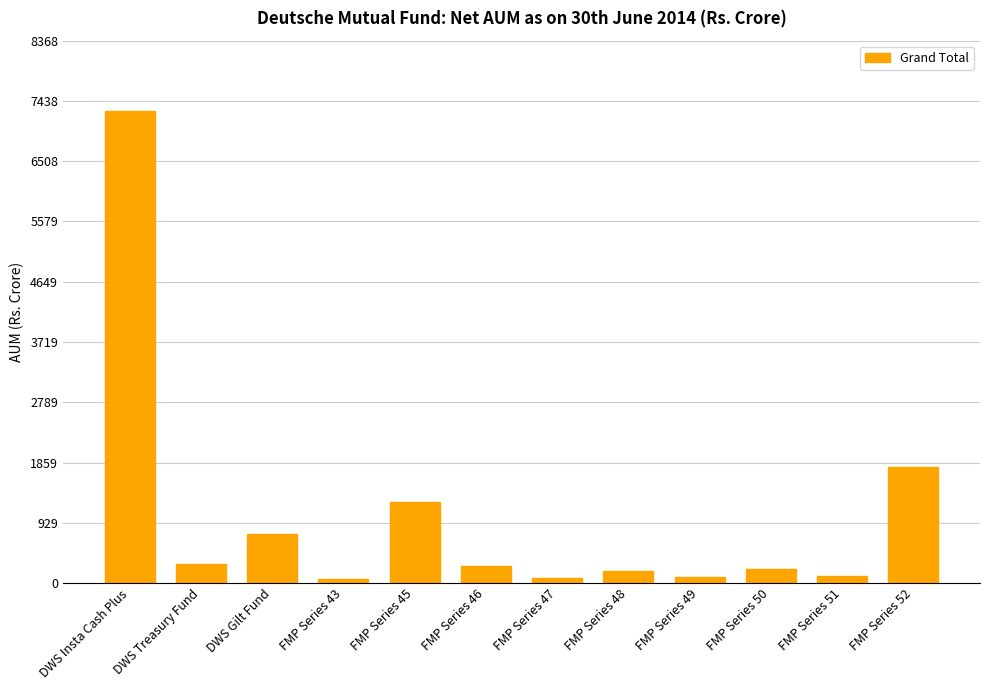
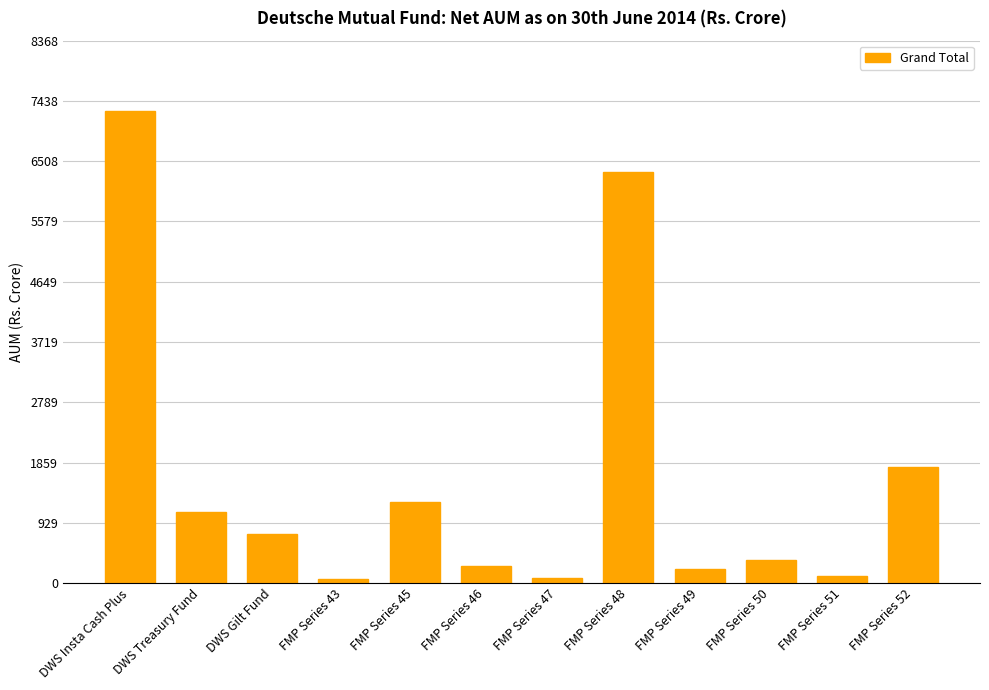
DWS Treasury Fund: 300 -> 1100
FMP Series 48: 200 -> 6300
FMP Series 49: 100 -> 200
FMP Series 50: 200 -> 400
